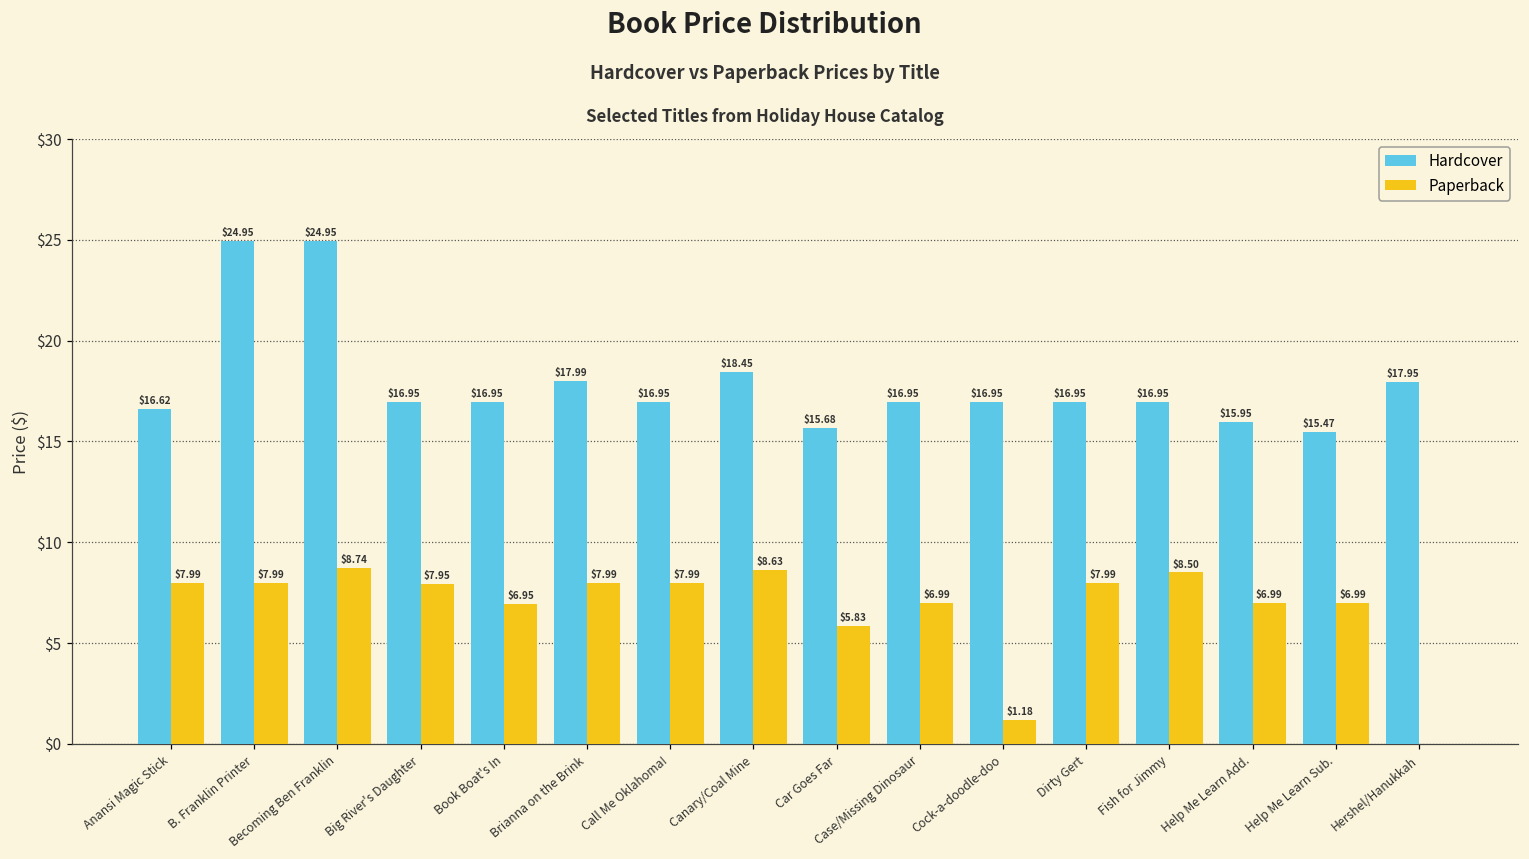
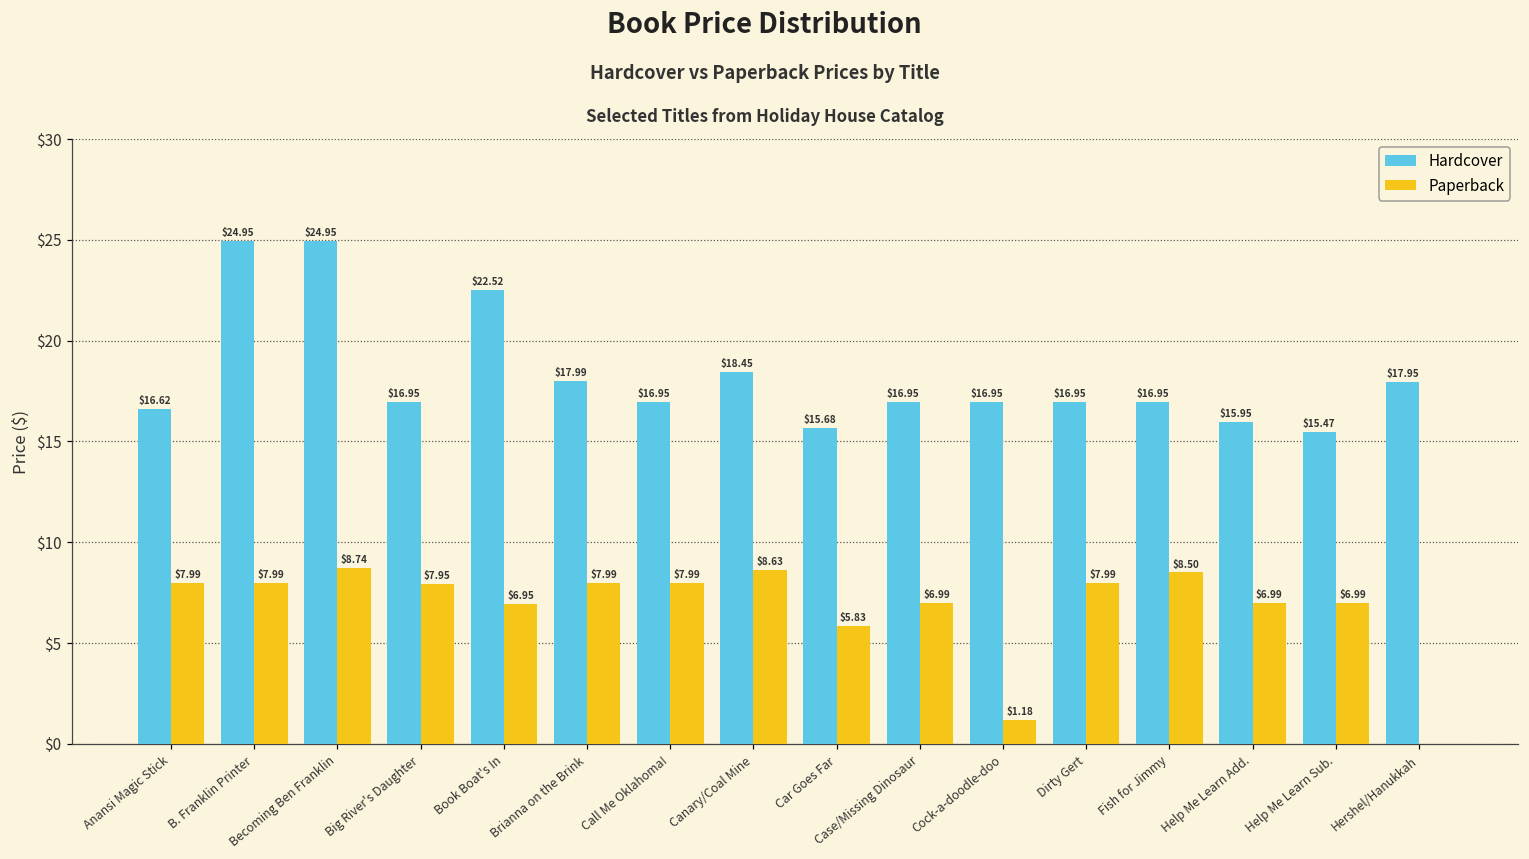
Hardcover, Book Boat's In: $16.95 -> $22.52
